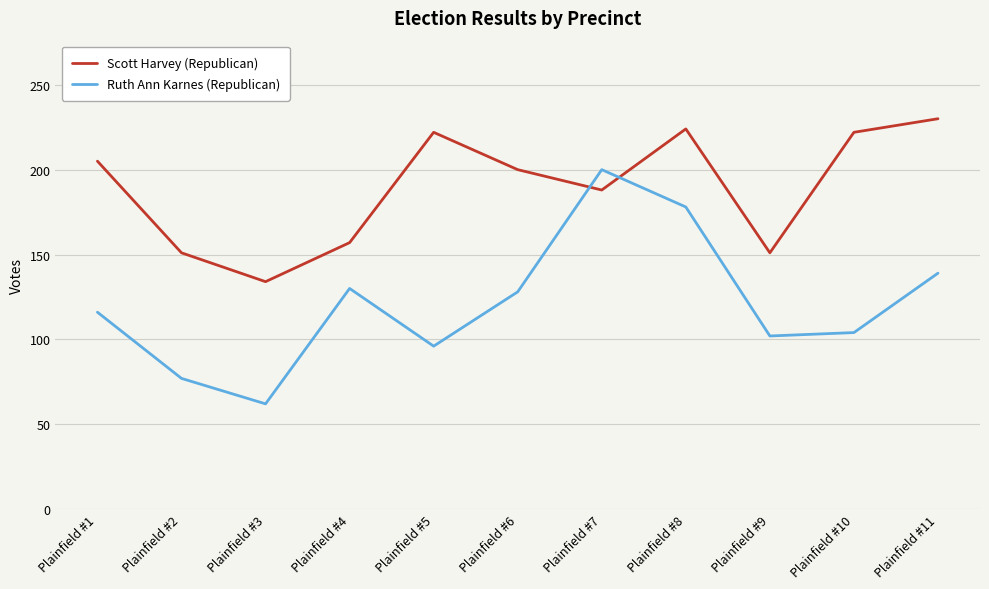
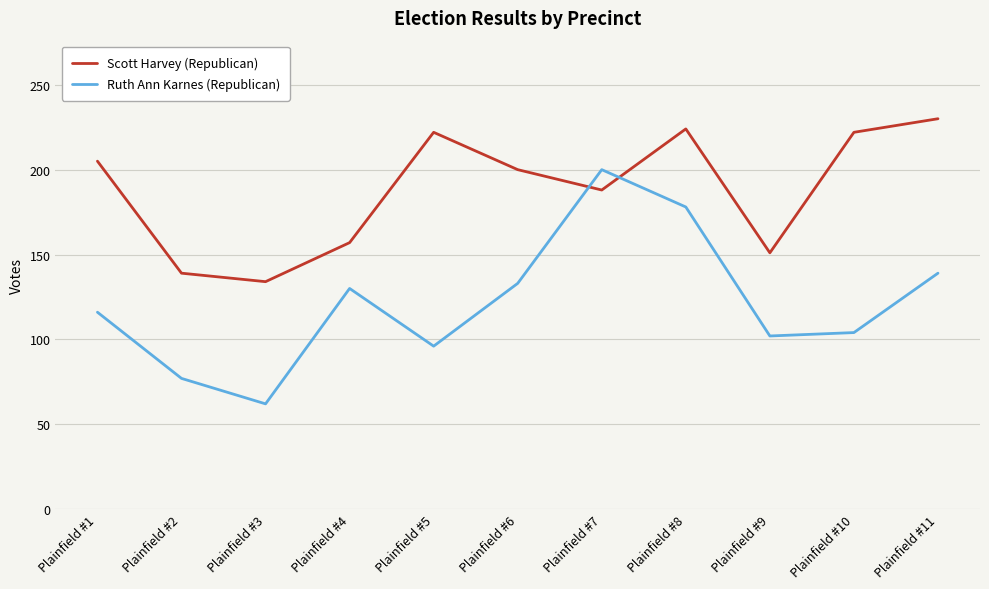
Scott Harvey (Republican), Plainfield #2: 151 -> 139
Ruth Ann Karnes (Republican), Plainfield #6: 128 -> 133
